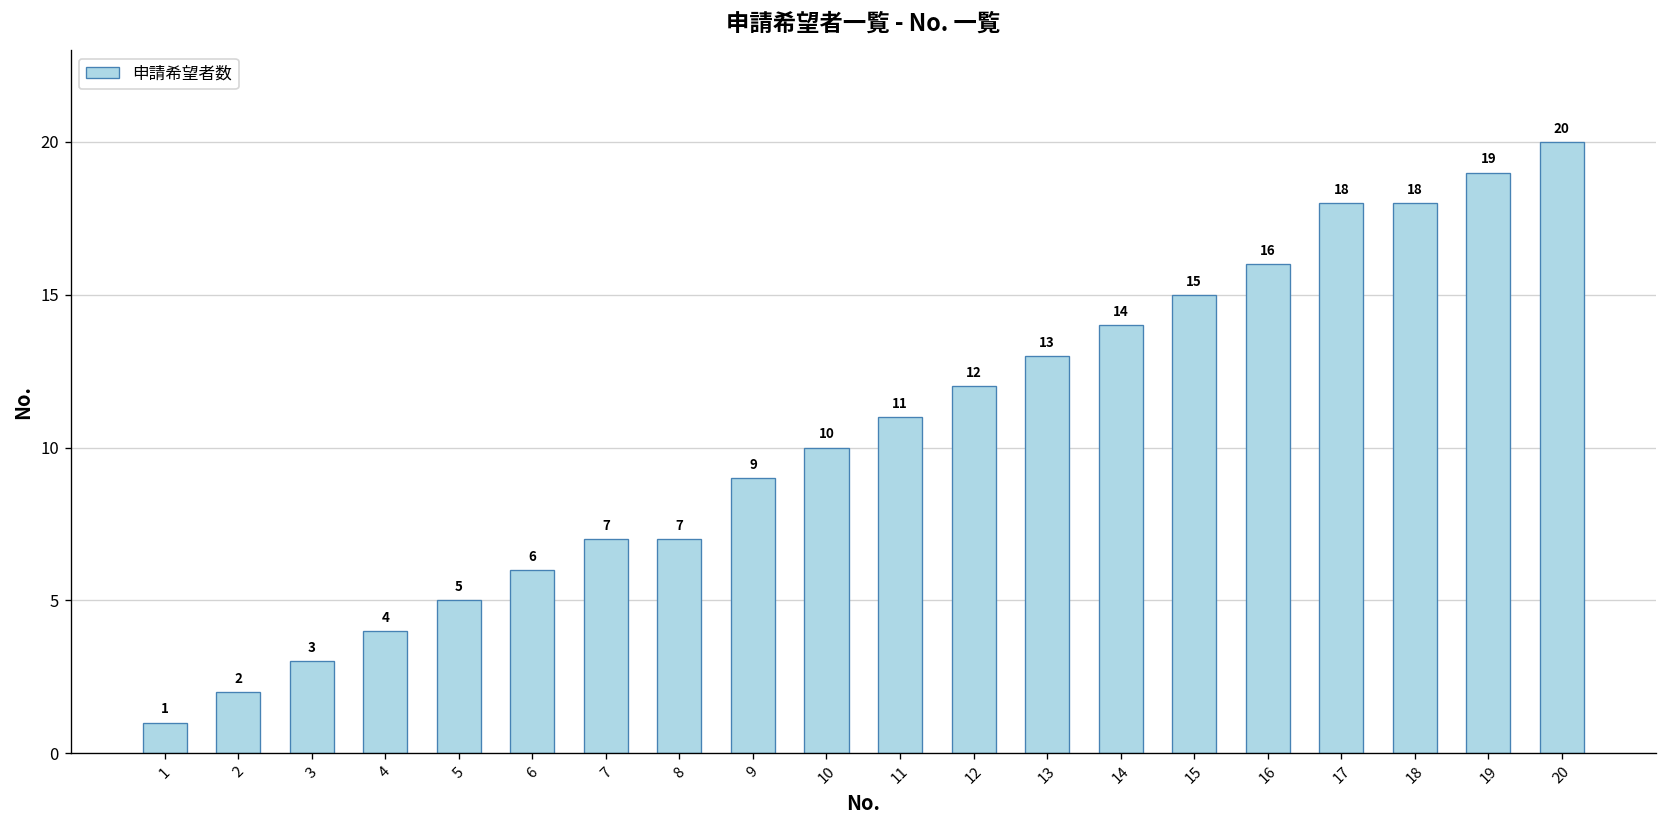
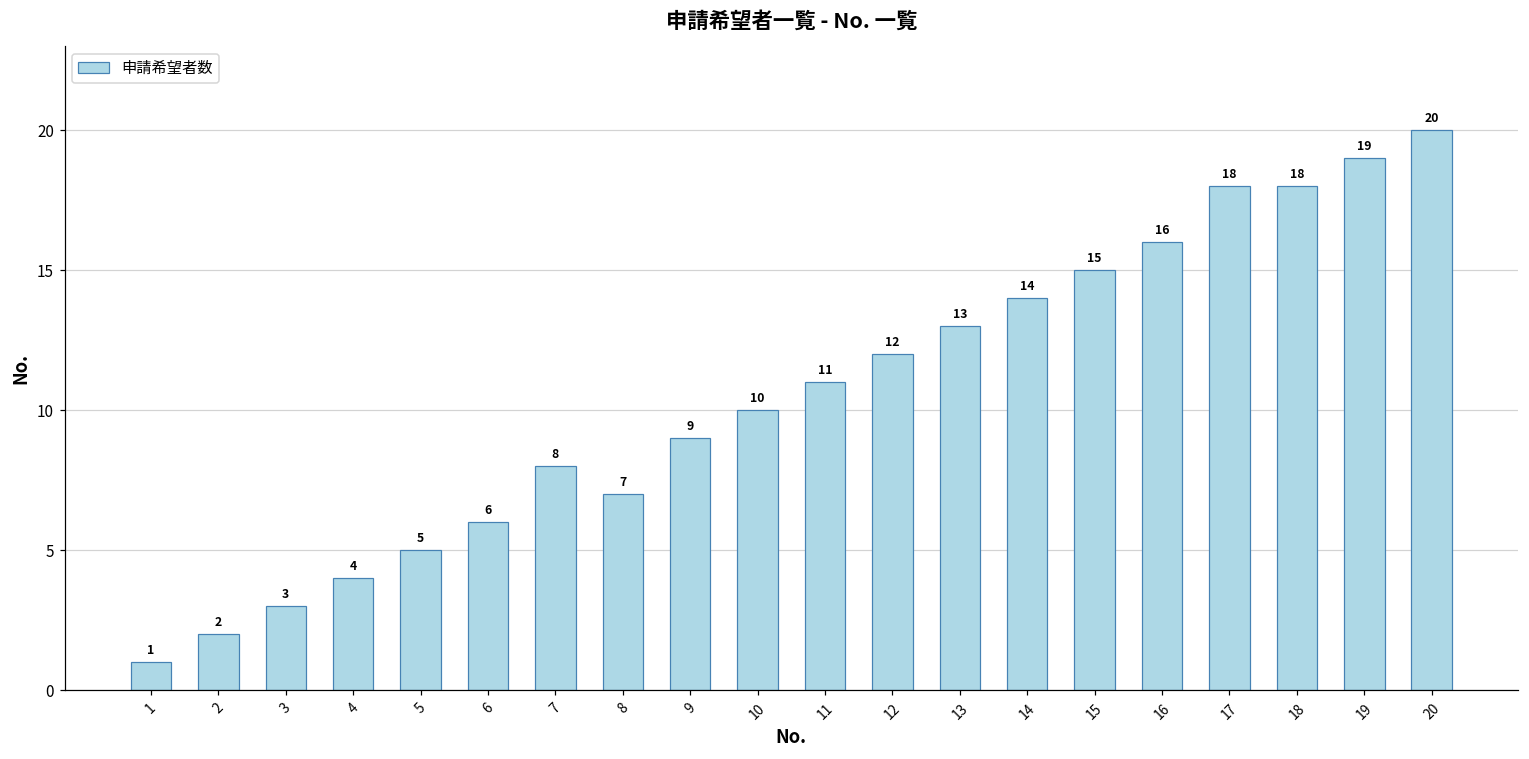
7: 7 -> 8
